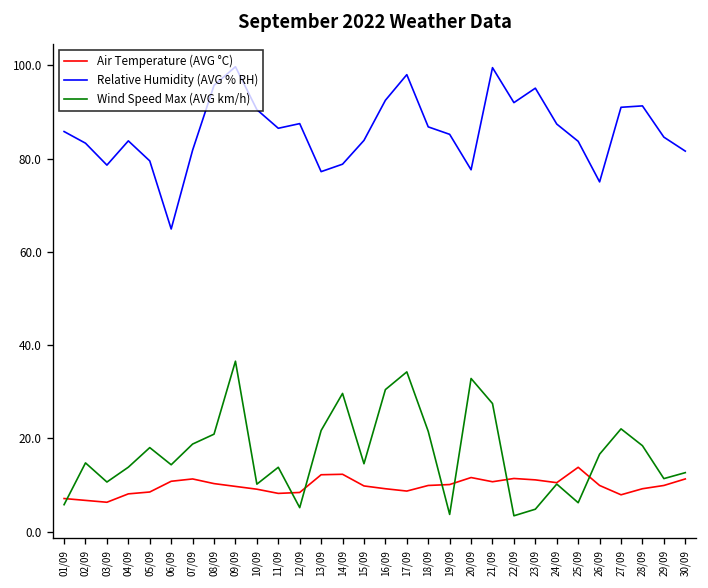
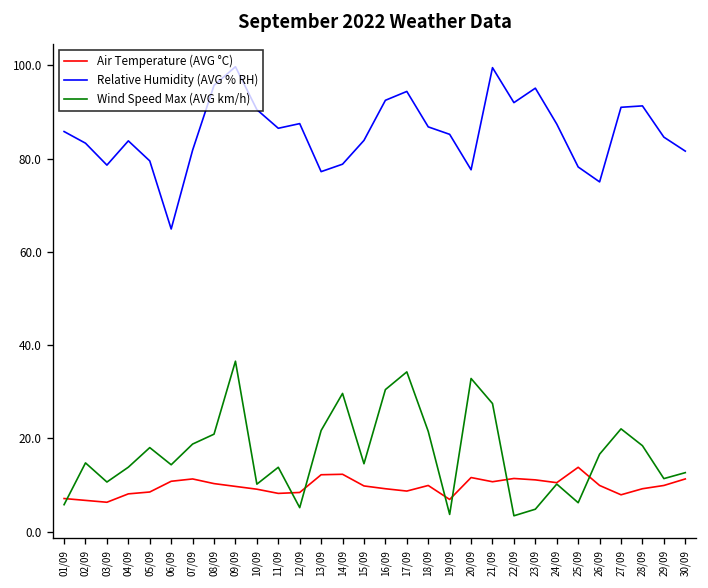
Relative Humidity (AVG % RH), 17/09: 98 -> 94
Air Temperature (AVG °C), 19/09: 10 -> 7
Relative Humidity (AVG % RH), 25/09: 84 -> 78
